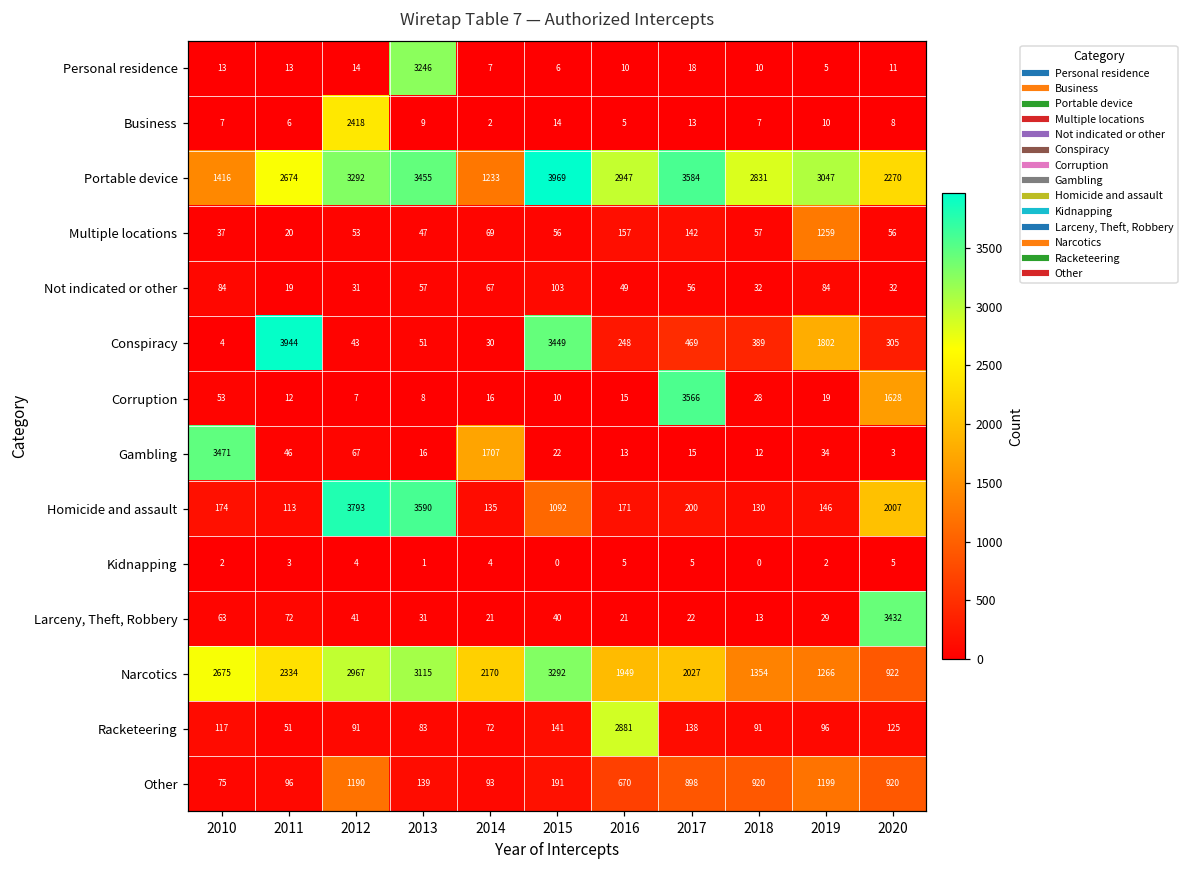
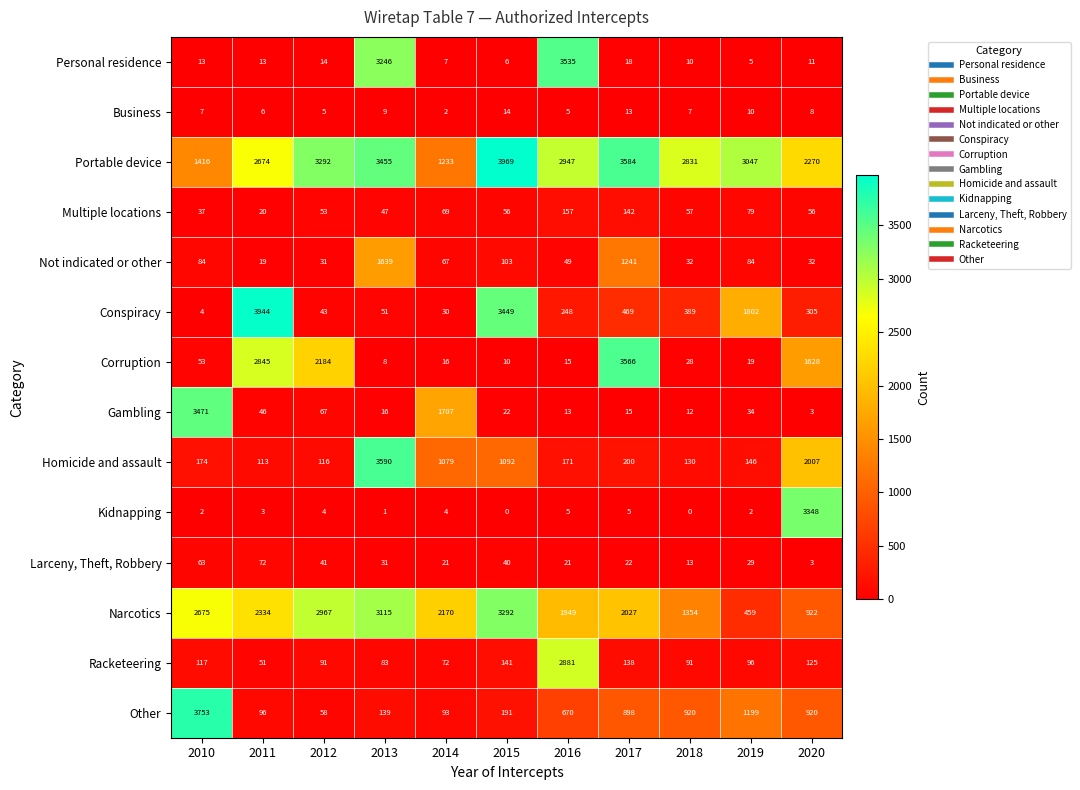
Personal residence, 2016: 10 -> 3535
Business, 2012: 2418 -> 5
Multiple locations, 2019: 1259 -> 79
Not indicated or other, 2013: 57 -> 1639
Not indicated or other, 2017: 56 -> 1241
Corruption, 2011: 12 -> 2845
Corruption, 2012: 7 -> 2184
Homicide and assault, 2012: 3793 -> 116
Homicide and assault, 2014: 135 -> 1079
Kidnapping, 2020: 5 -> 3348
Larceny, Theft, Robbery, 2020: 3432 -> 3
Narcotics, 2019: 1266 -> 459
Other, 2010: 75 -> 3753
Other, 2012: 1190 -> 58
